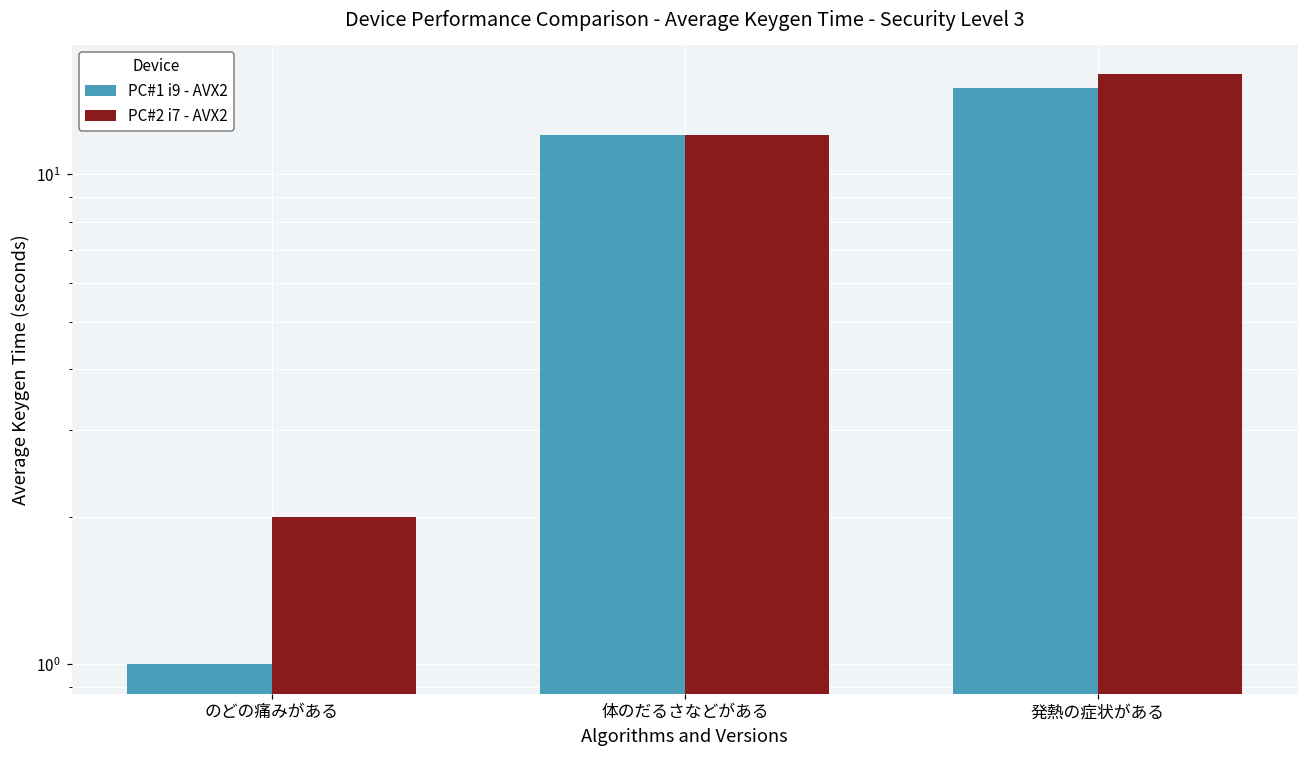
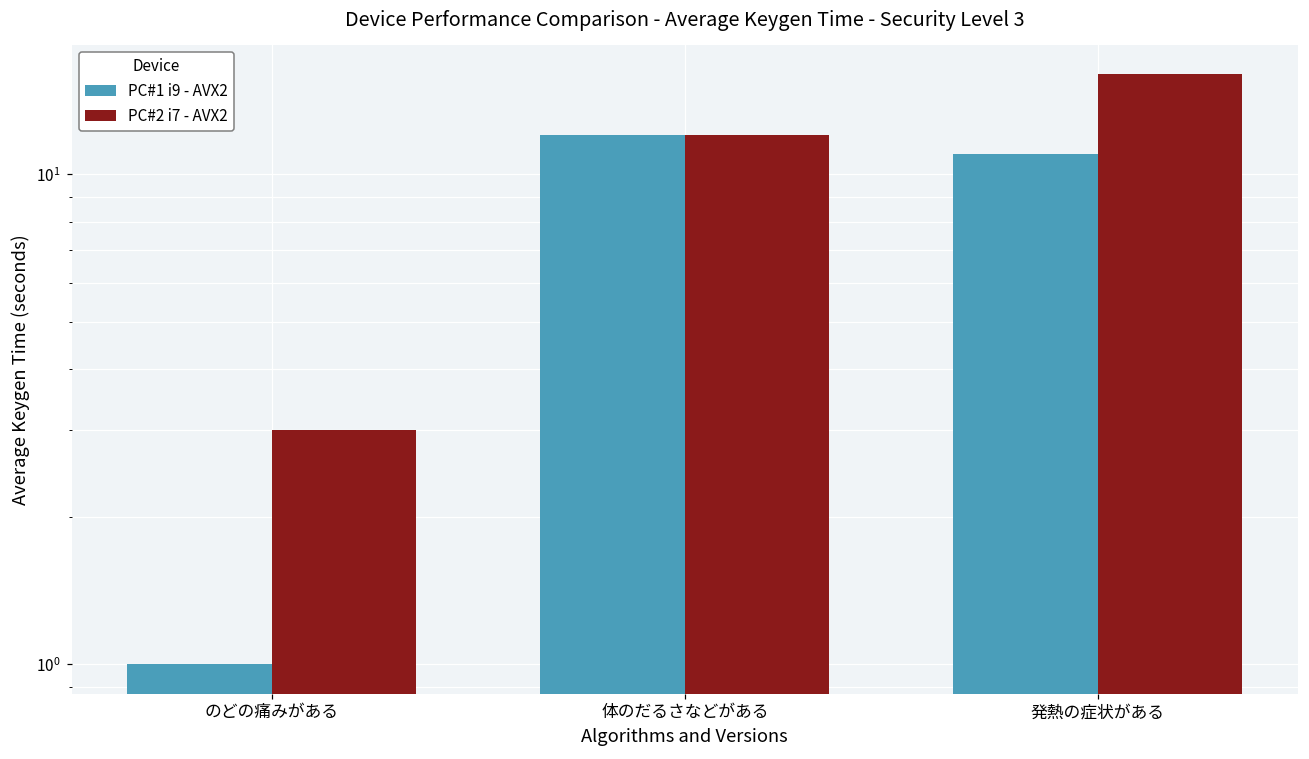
PC#2 i7 - AVX2, のどの痛みがある: 2 -> 3
PC#1 i9 - AVX2, 発熱の症状がある: 15 -> 11
